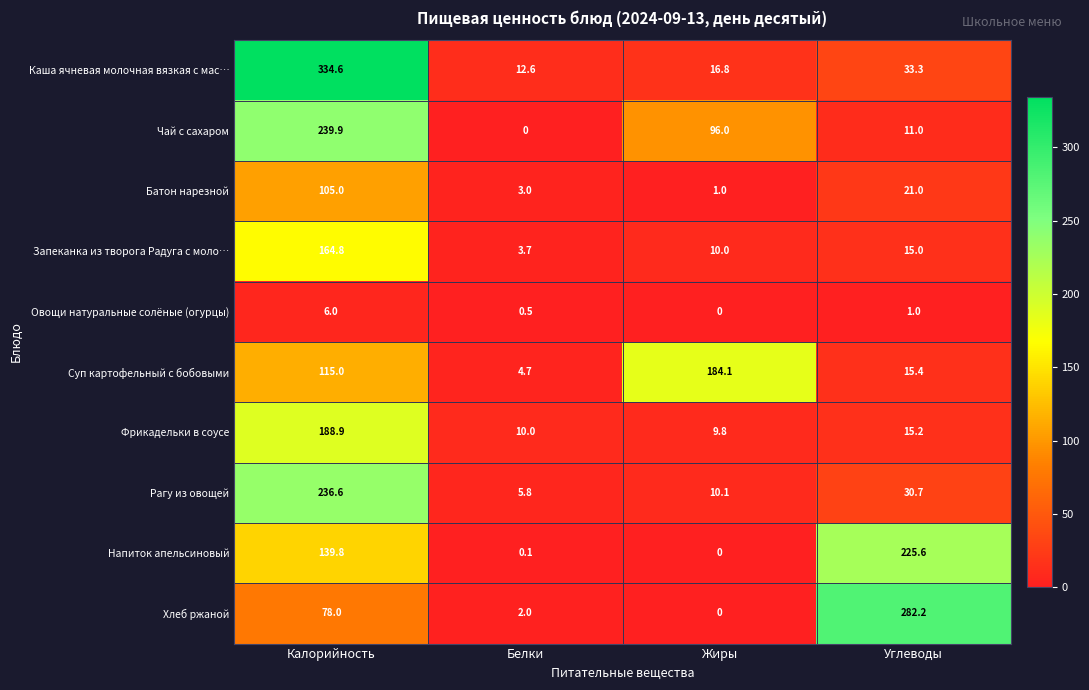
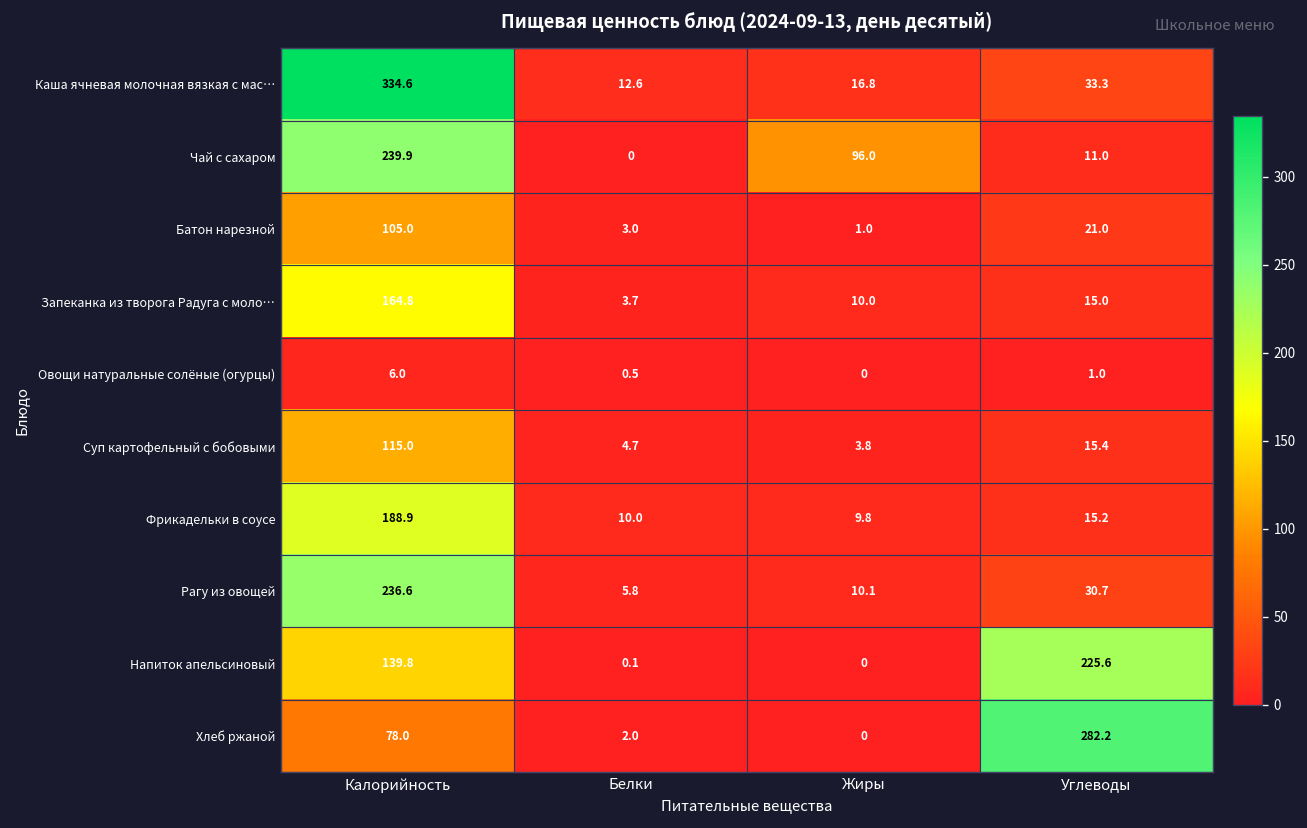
Суп картофельный с бобовыми, Жиры: 184.1 -> 3.8
